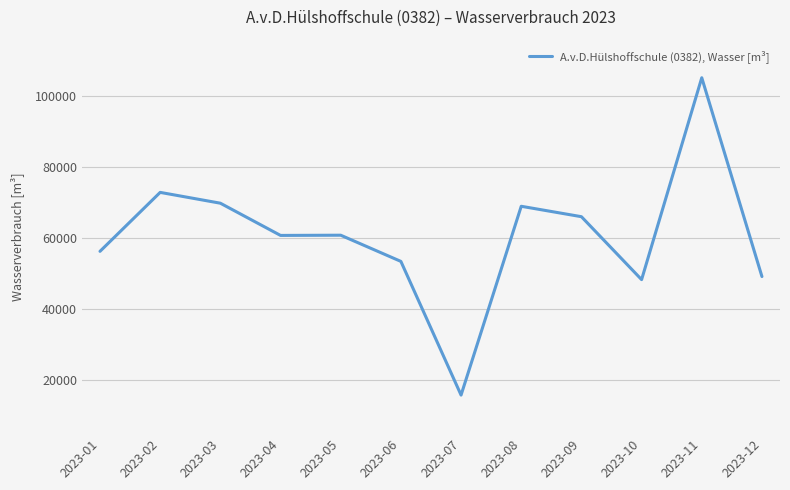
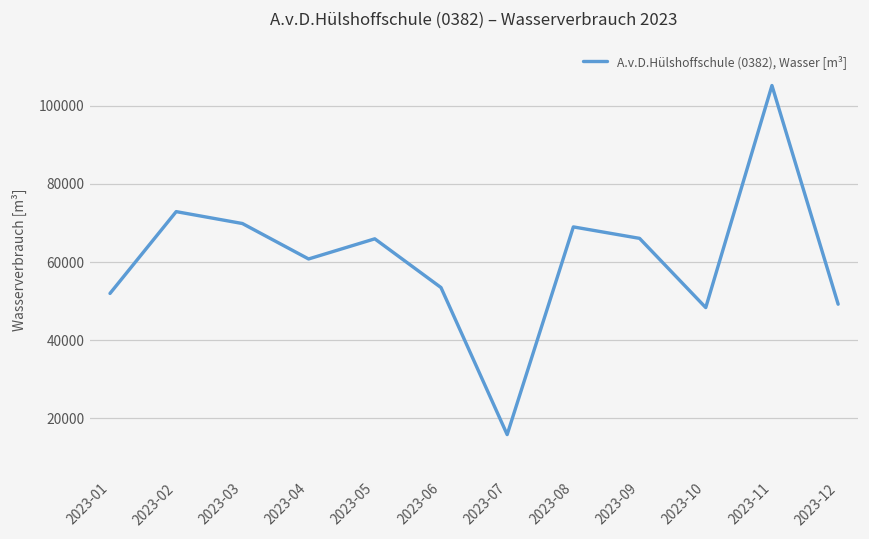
2023-01: 56000 -> 52000
2023-05: 61000 -> 66000
